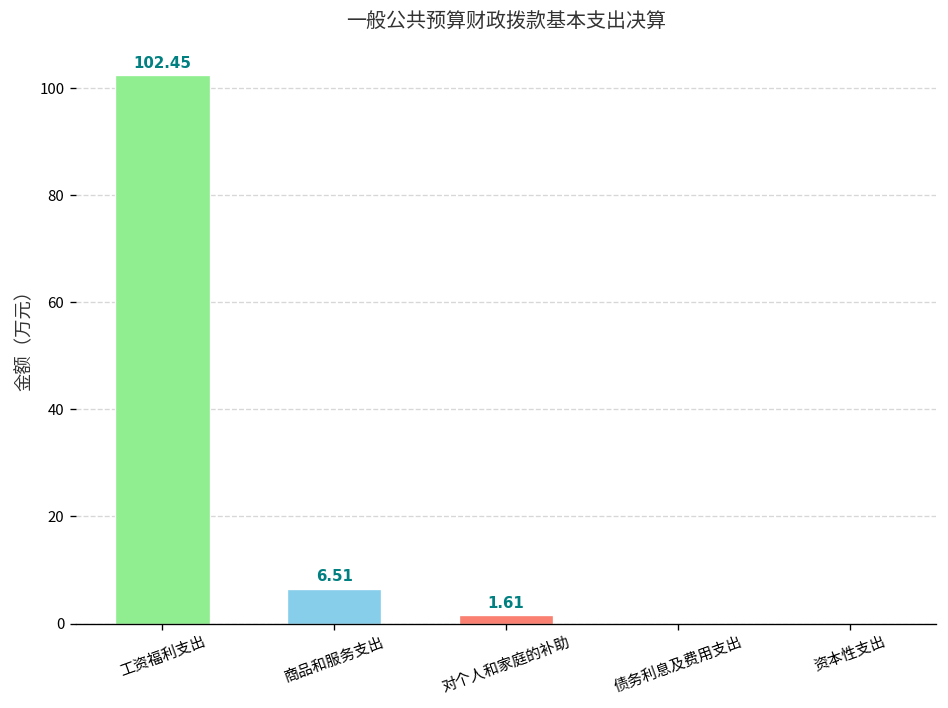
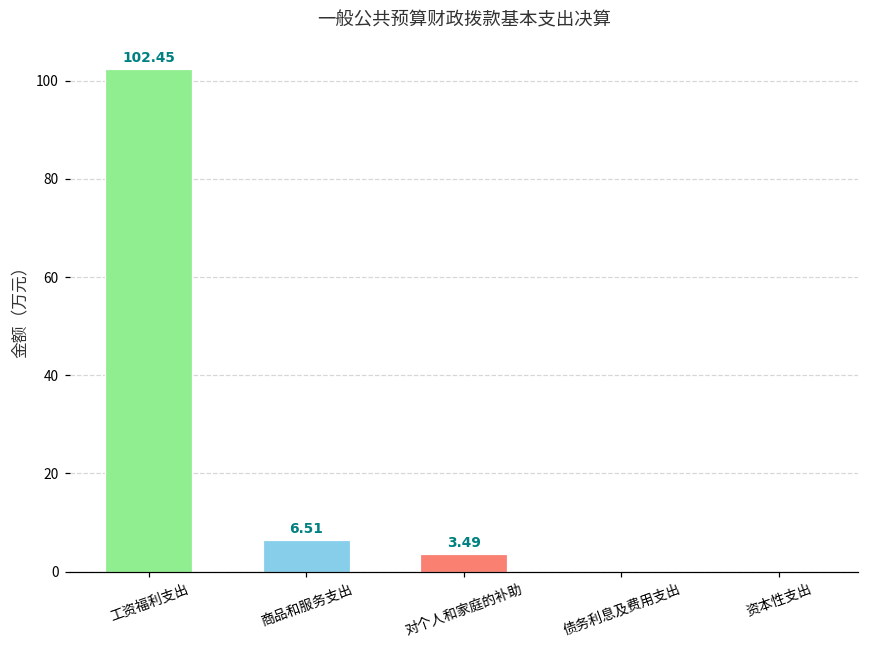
对个人和家庭的补助: 1.61 -> 3.49
